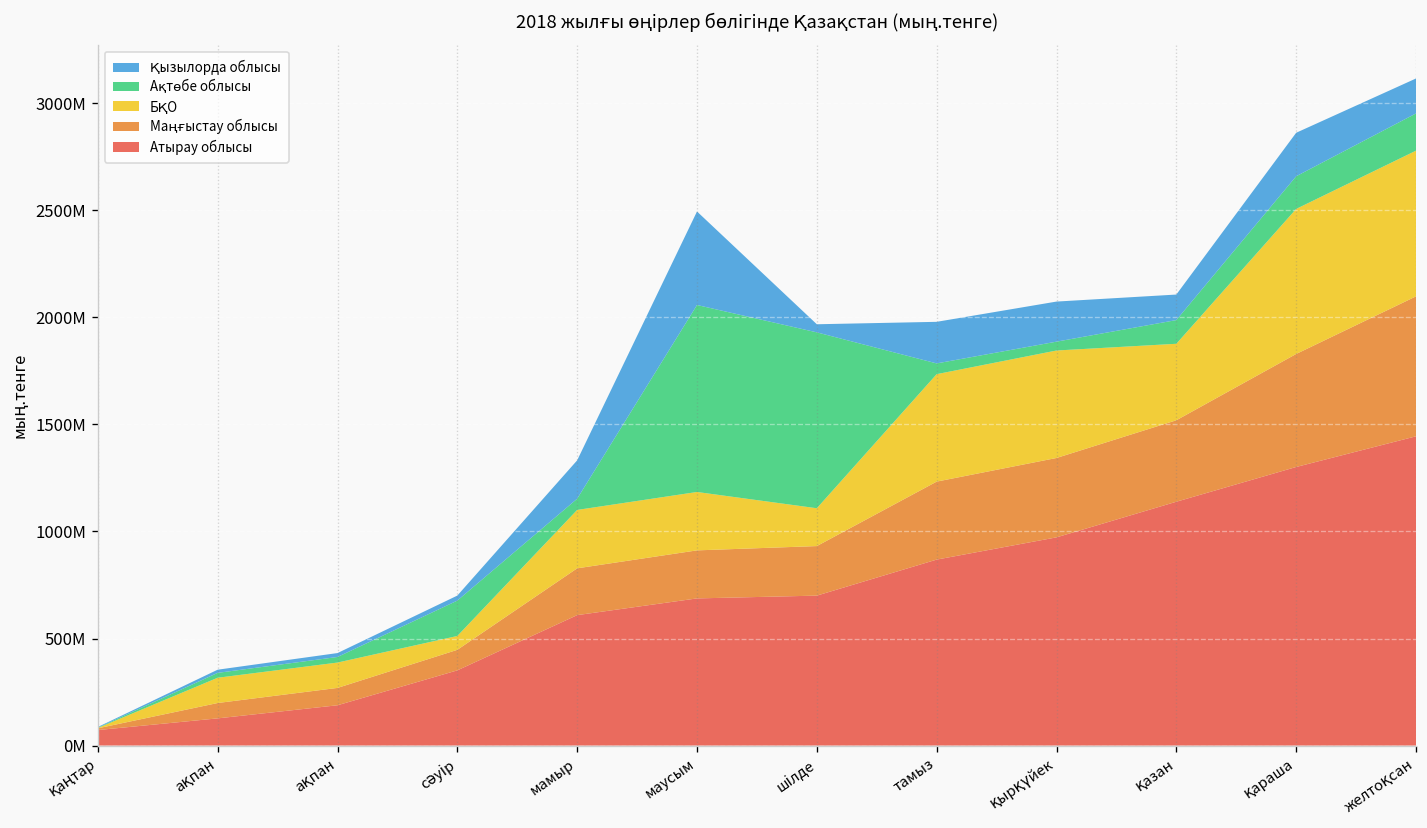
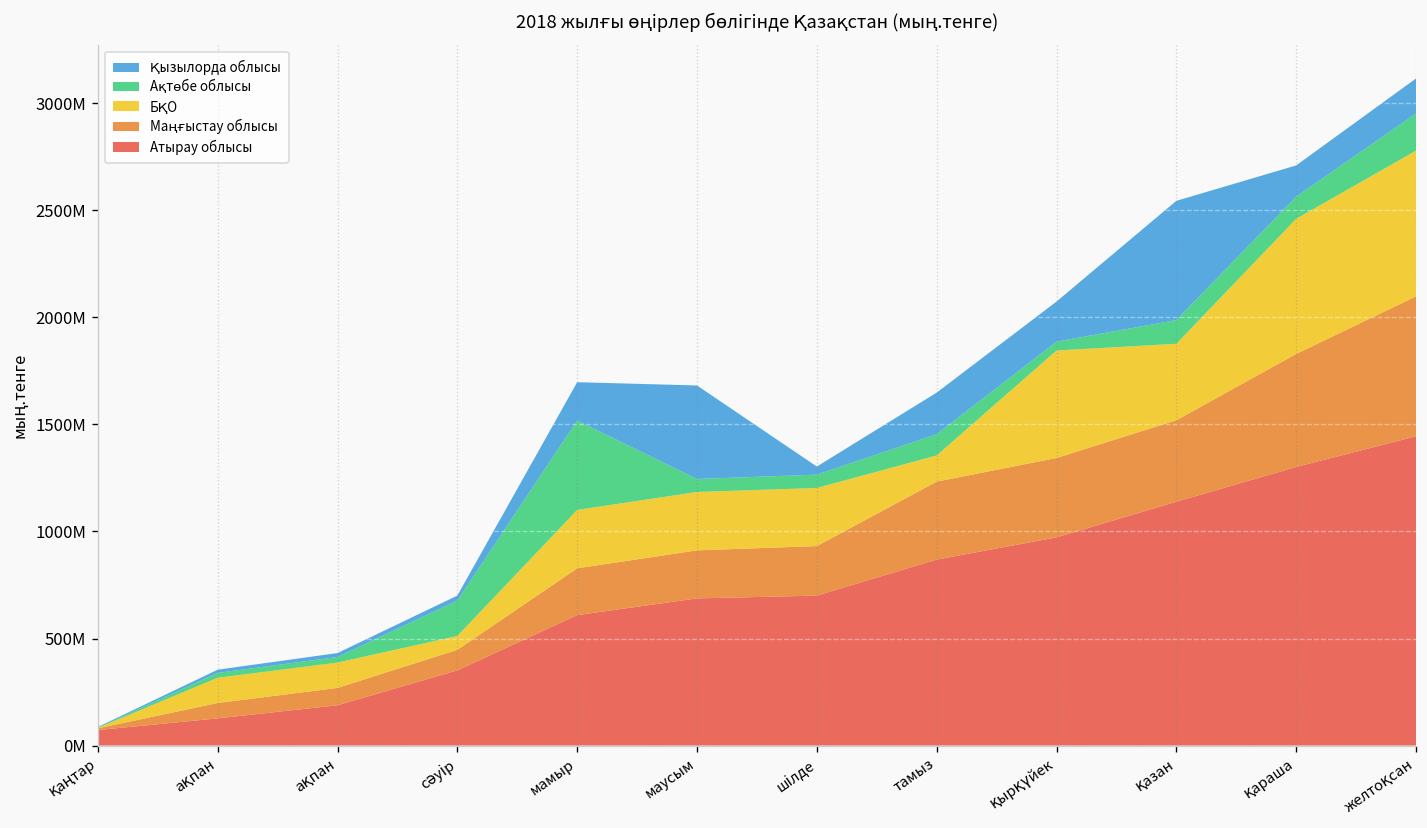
Ақтөбе облысы, мамыр: 50000000 -> 420000000
Ақтөбе облысы, маусым: 870000000 -> 60000000
БҚО, шілде: 180000000 -> 270000000
Ақтөбе облысы, шілде: 820000000 -> 60000000
БҚО, тамыз: 500000000 -> 120000000
Ақтөбе облысы, тамыз: 50000000 -> 100000000
Қызылорда облысы, қазан: 120000000 -> 560000000
БҚО, қараша: 680000000 -> 630000000
Ақтөбе облысы, қараша: 150000000 -> 100000000
Қызылорда облысы, қараша: 200000000 -> 150000000
